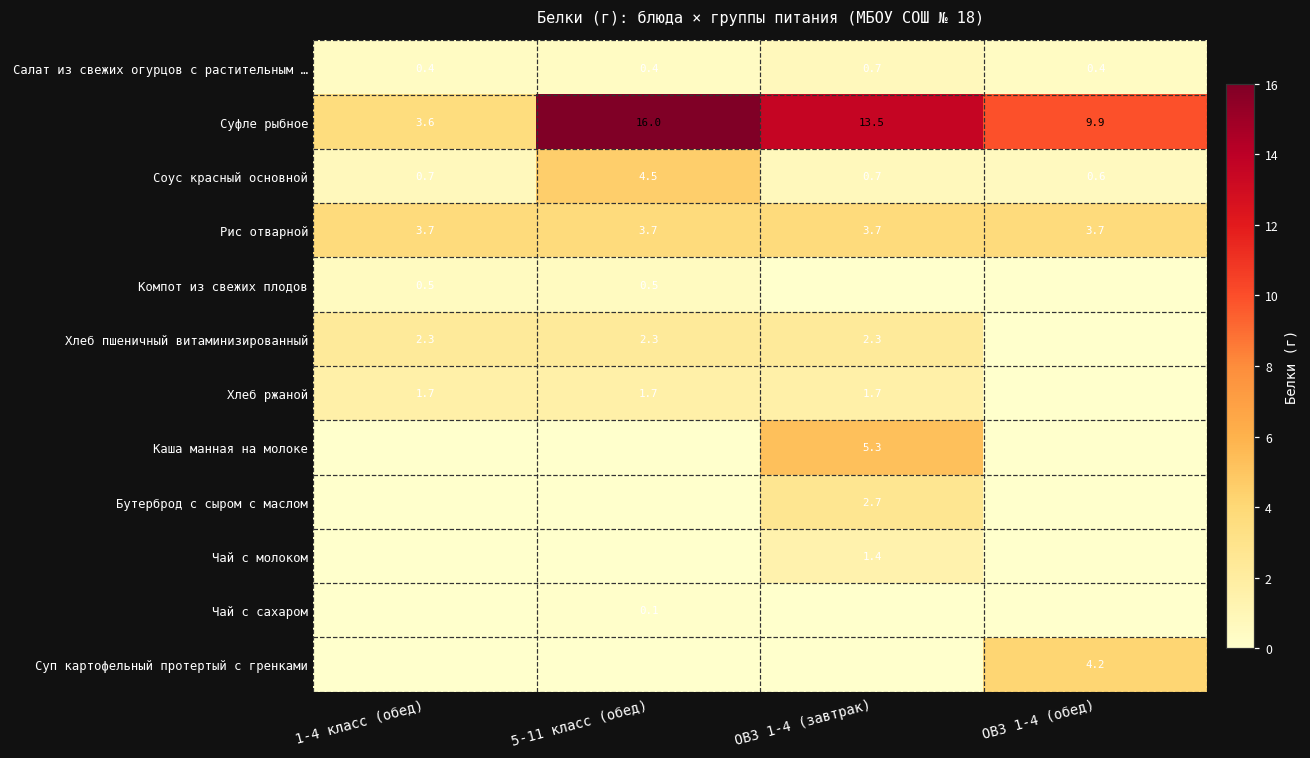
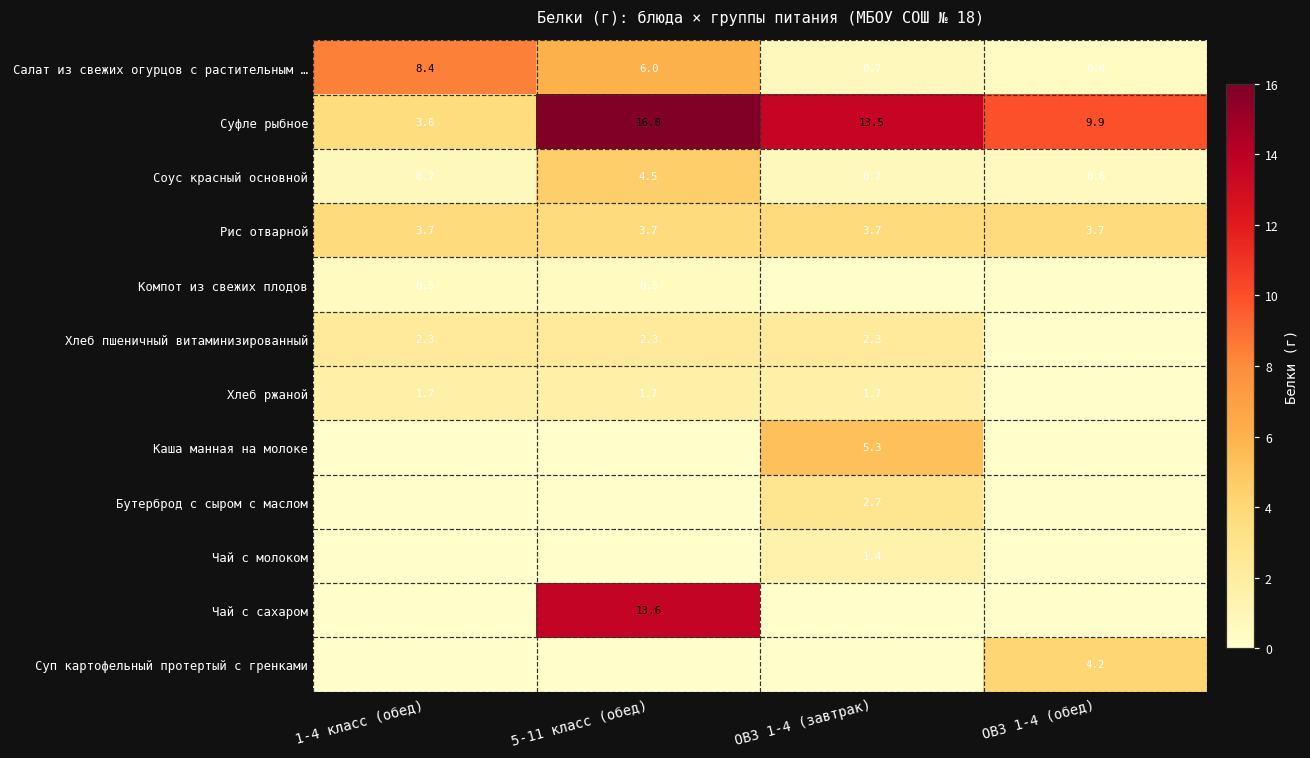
Салат из свежих огурцов с растительным …, 1-4 класс (обед): 0.4 -> 8.4
Салат из свежих огурцов с растительным …, 5-11 класс (обед): 0.4 -> 6.0
Чай с сахаром, 5-11 класс (обед): 0.1 -> 13.6
